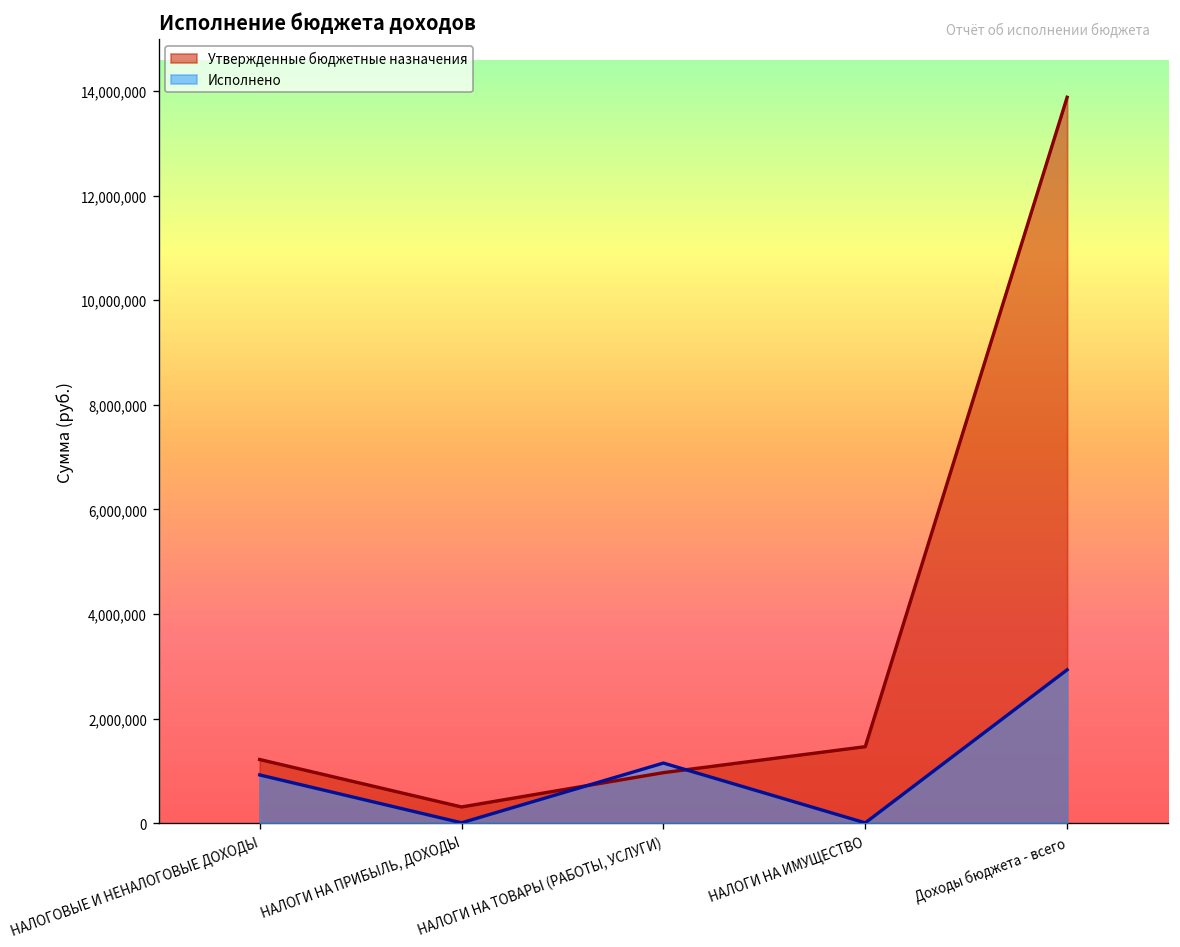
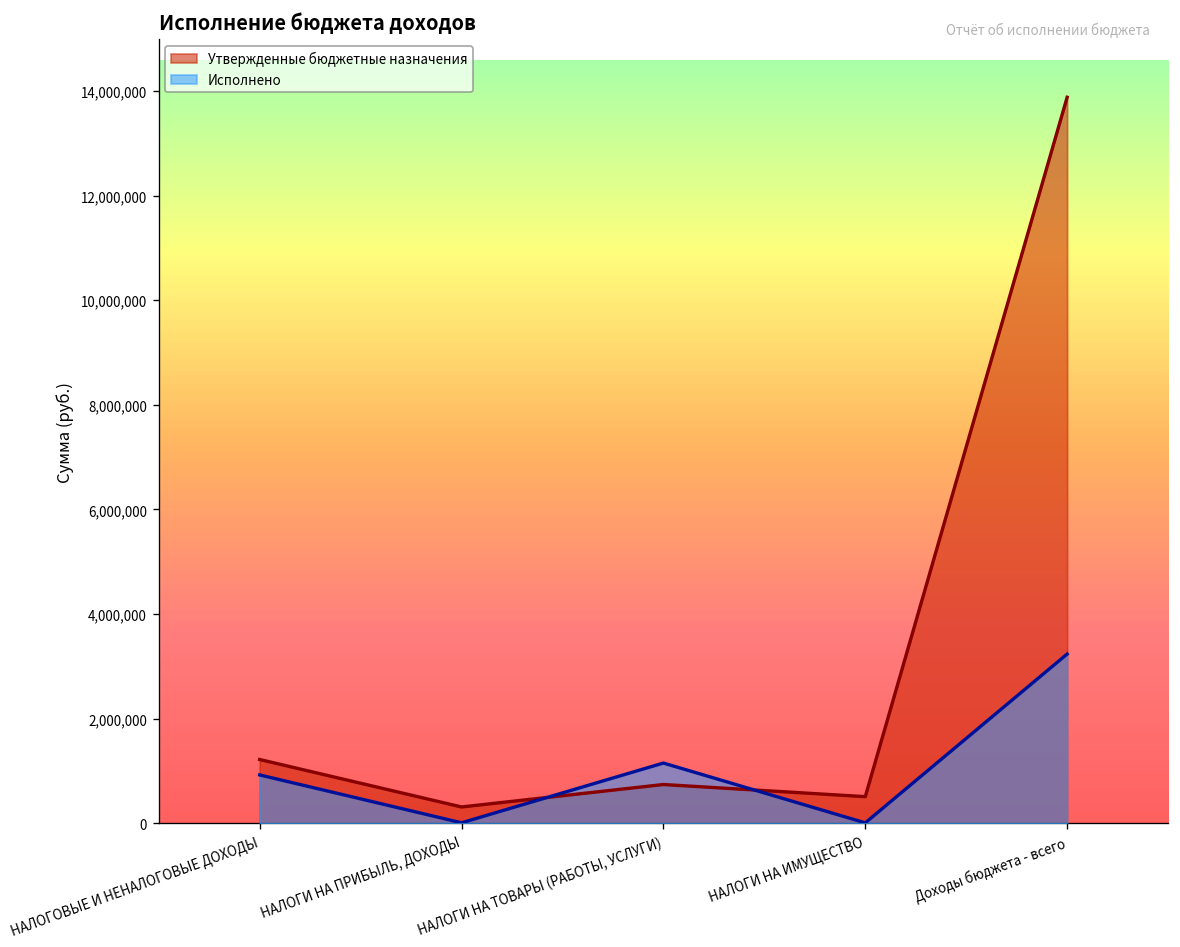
Утвержденные бюджетные назначения, НАЛОГИ НА ТОВАРЫ (РАБОТЫ, УСЛУГИ): 1,000,000 -> 700,000
Утвержденные бюджетные назначения, НАЛОГИ НА ИМУЩЕСТВО: 1,500,000 -> 500,000
Исполнено, Доходы бюджета - всего: 2,900,000 -> 3,200,000
